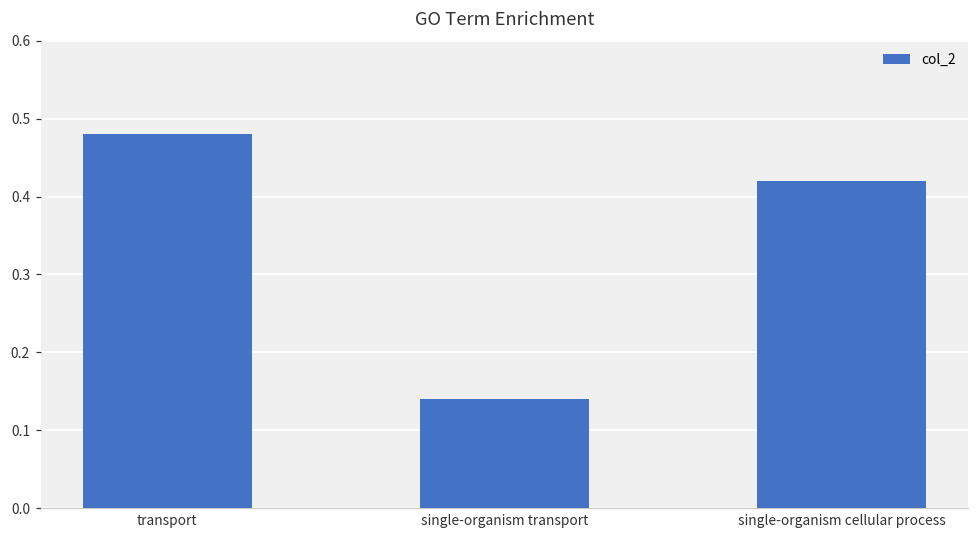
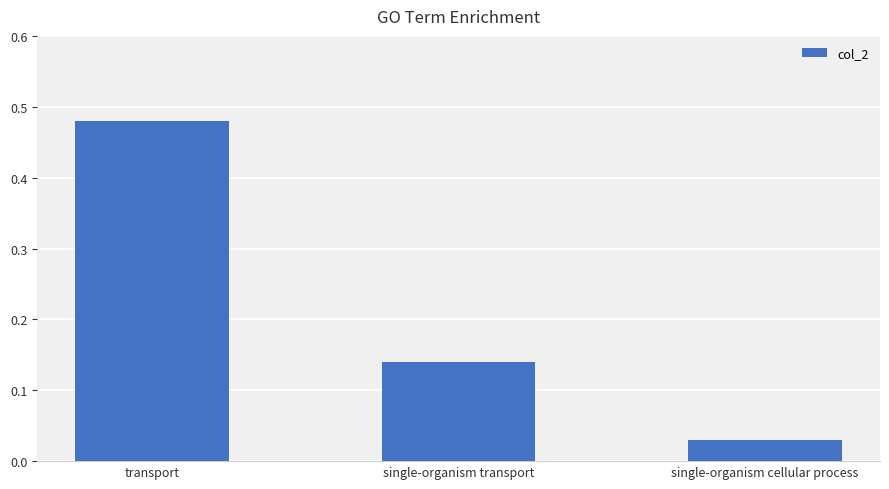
single-organism cellular process: 0.42 -> 0.03
